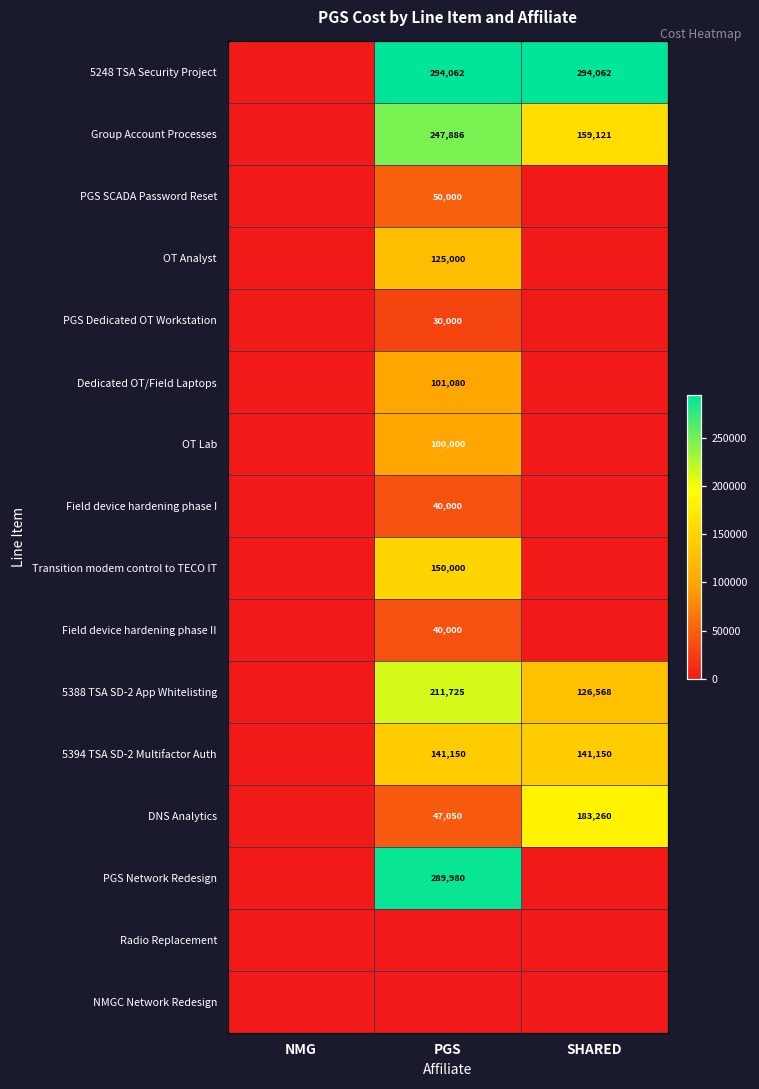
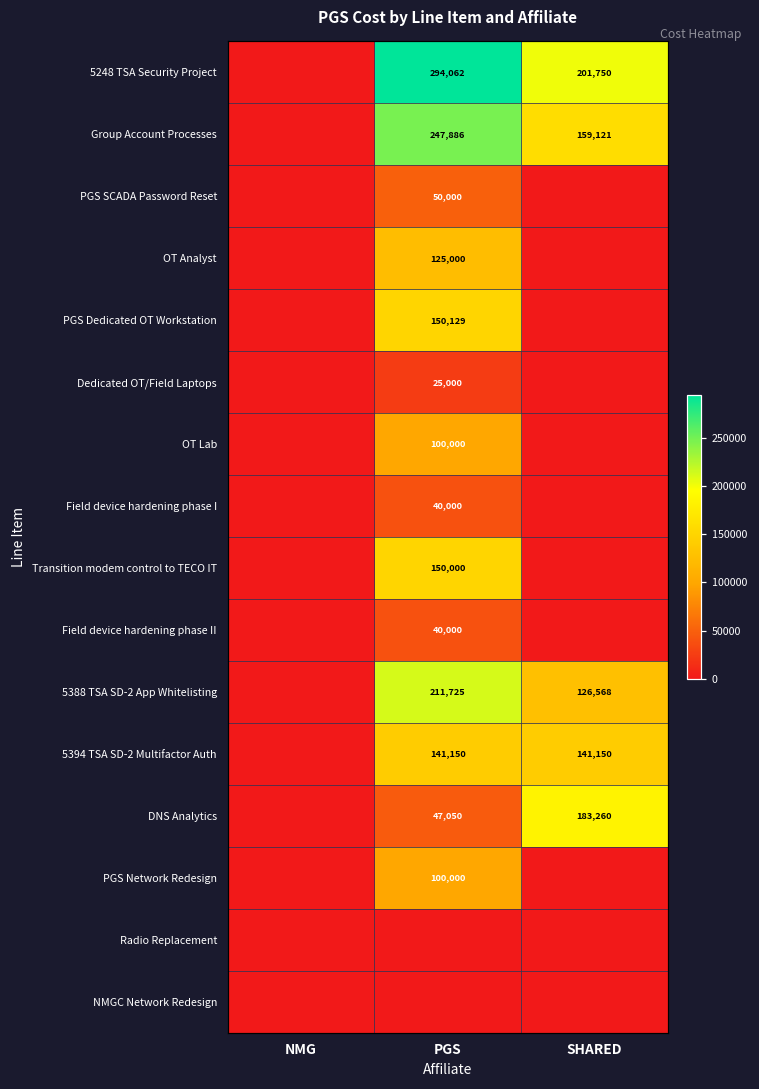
5248 TSA Security Project, SHARED: 294,062 -> 201,750
PGS Dedicated OT Workstation, PGS: 30,000 -> 150,129
Dedicated OT/Field Laptops, PGS: 101,080 -> 25,000
PGS Network Redesign, PGS: 289,980 -> 100,000
